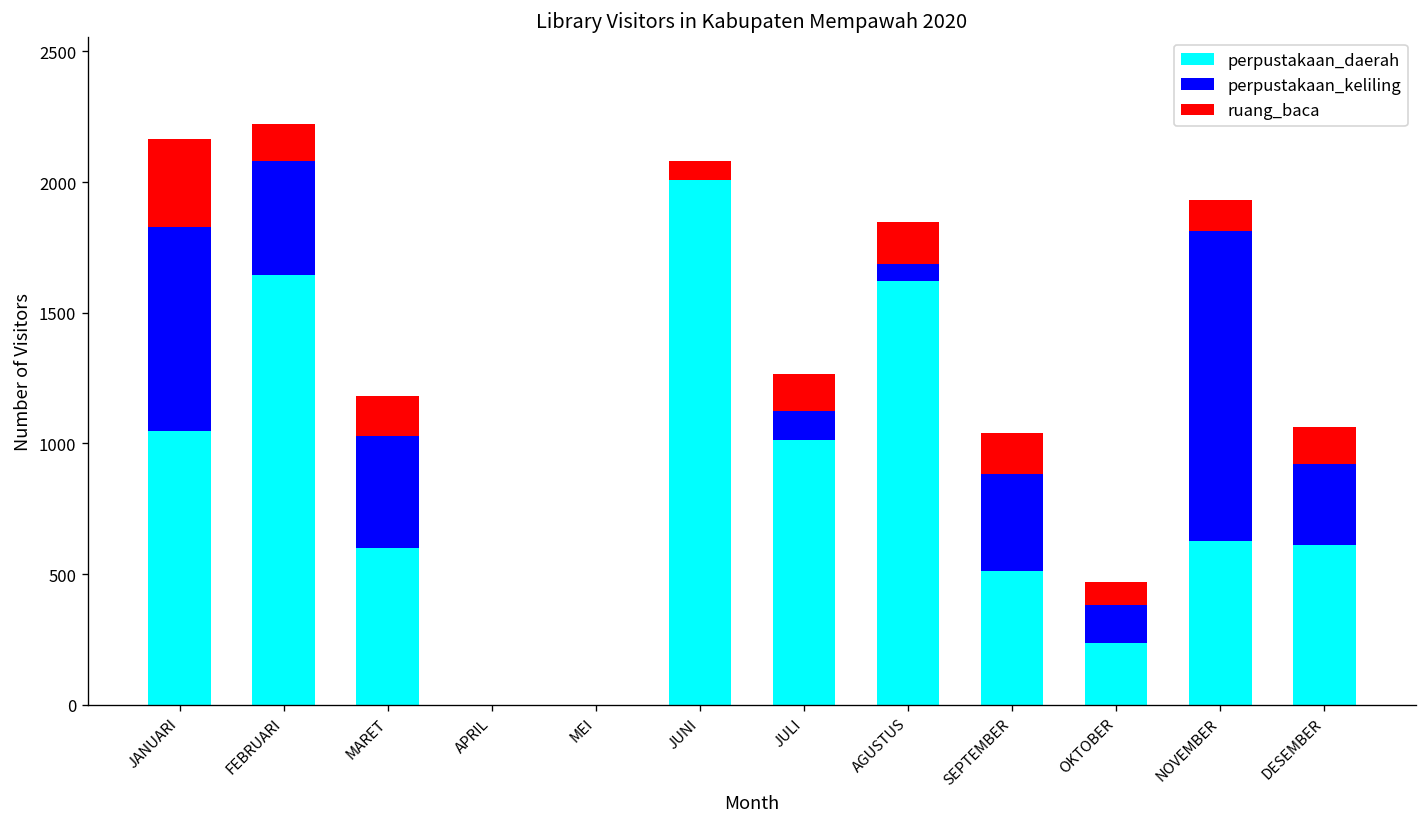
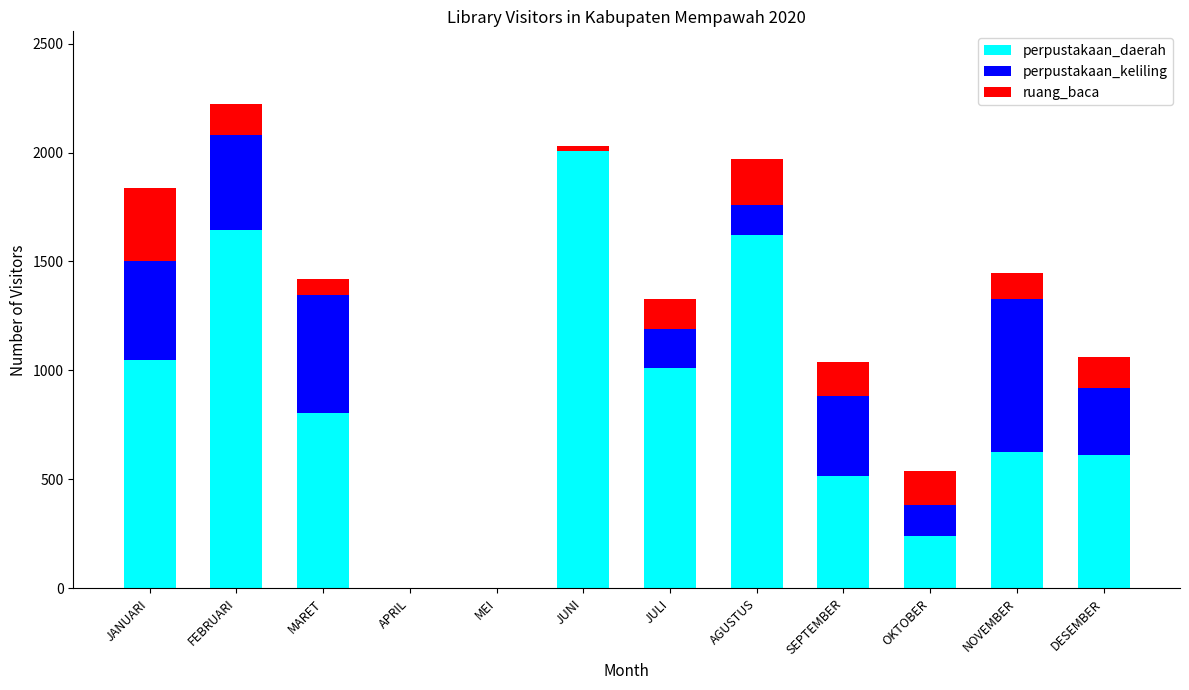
perpustakaan_keliling, JANUARI: 780 -> 460
perpustakaan_daerah, MARET: 600 -> 800
perpustakaan_keliling, MARET: 430 -> 540
ruang_baca, MARET: 160 -> 70
ruang_baca, JUNI: 70 -> 20
perpustakaan_keliling, JULI: 110 -> 180
perpustakaan_keliling, AGUSTUS: 60 -> 140
ruang_baca, AGUSTUS: 160 -> 210
ruang_baca, OKTOBER: 90 -> 150
perpustakaan_keliling, NOVEMBER: 1180 -> 700
